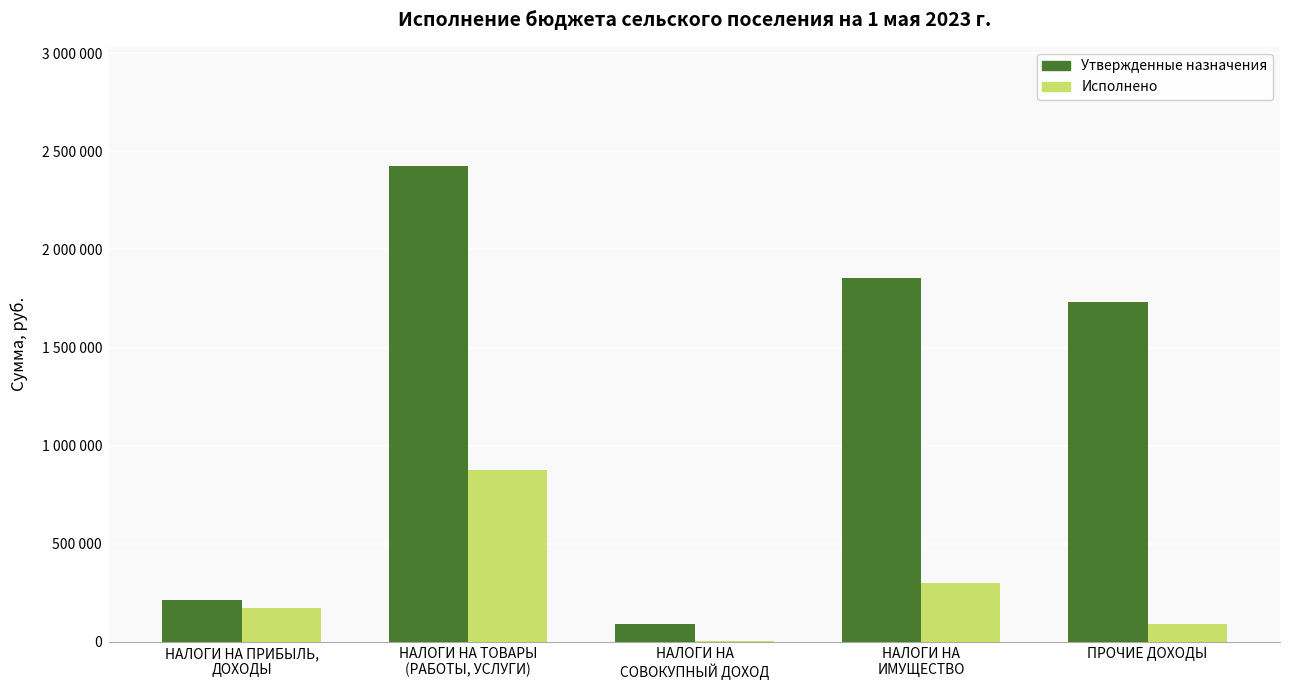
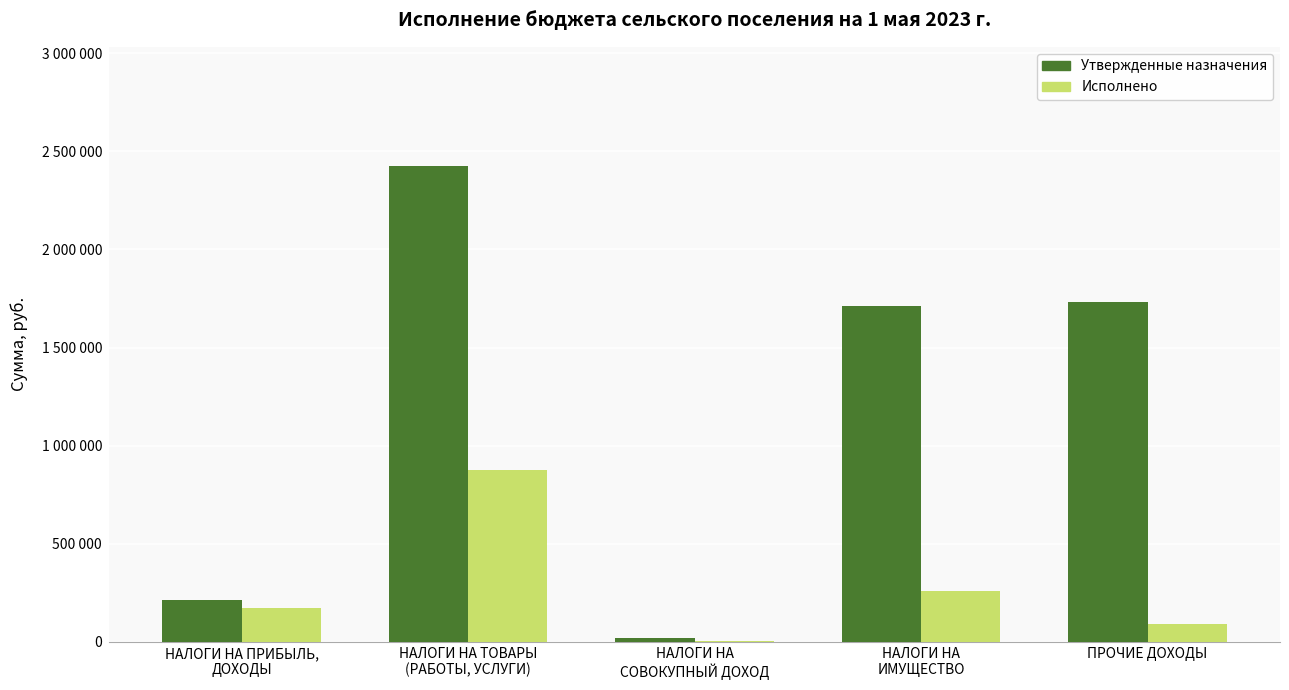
Утвержденные назначения, НАЛОГИ НА СОВОКУПНЫЙ ДОХОД: 90000 -> 20000
Утвержденные назначения, НАЛОГИ НА ИМУЩЕСТВО: 1860000 -> 1710000
Исполнено, НАЛОГИ НА ИМУЩЕСТВО: 300000 -> 260000
